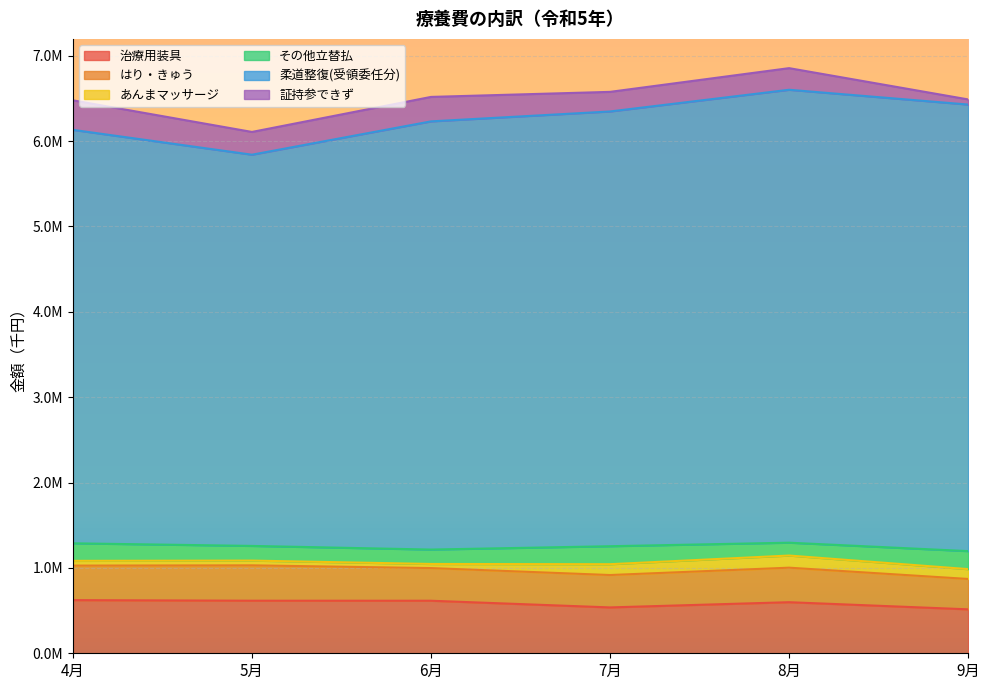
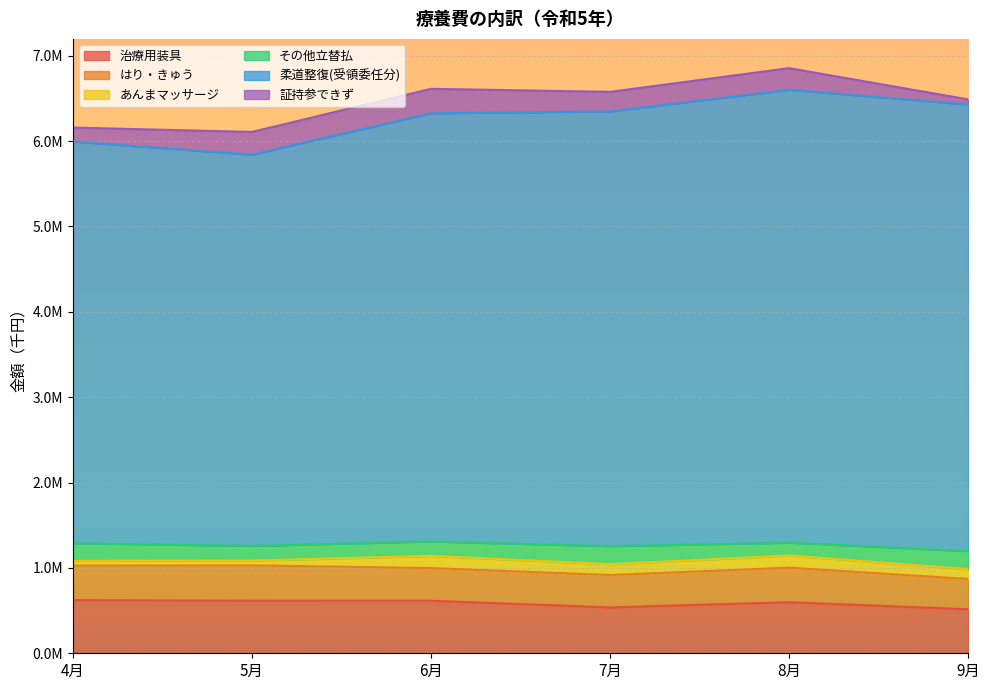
柔道整復(受領委任分), 4月: 4800000 -> 4700000
証持参できず, 4月: 300000 -> 200000
あんまマッサージ, 6月: 0 -> 100000
